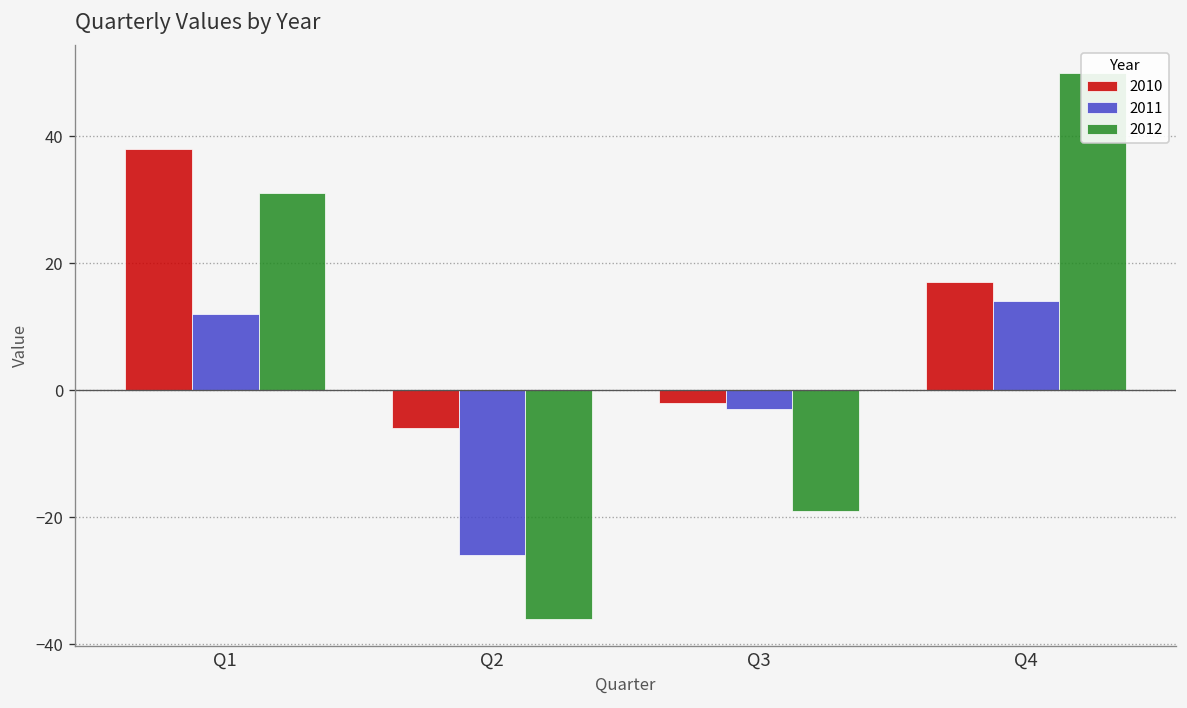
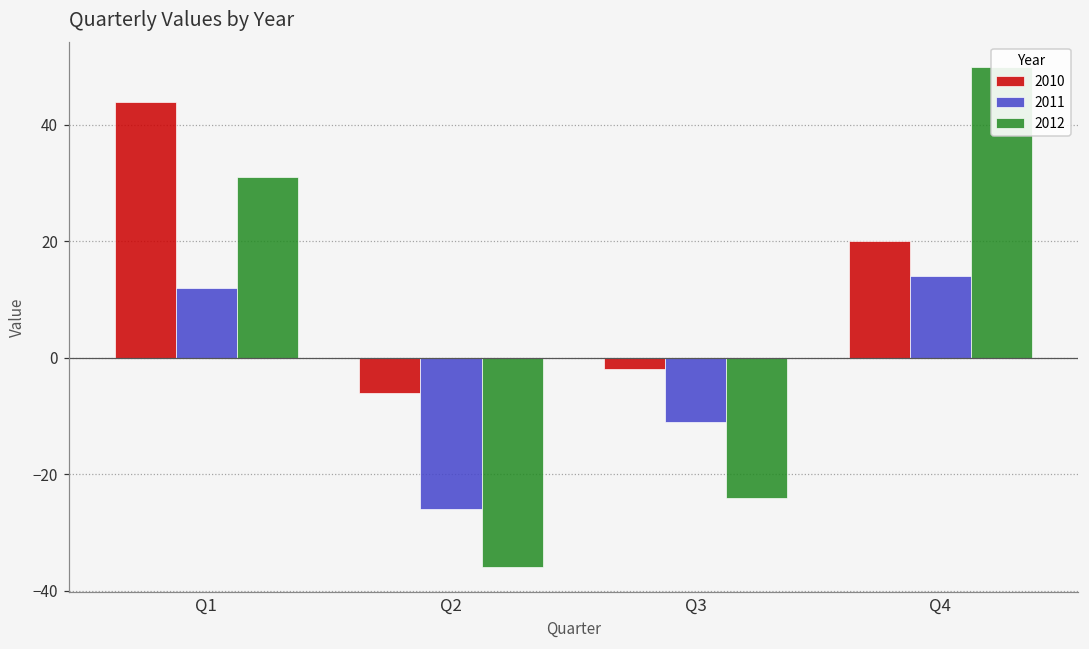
2010, Q1: 38 -> 44
2011, Q3: -3 -> -11
2012, Q3: -19 -> -24
2010, Q4: 17 -> 20
